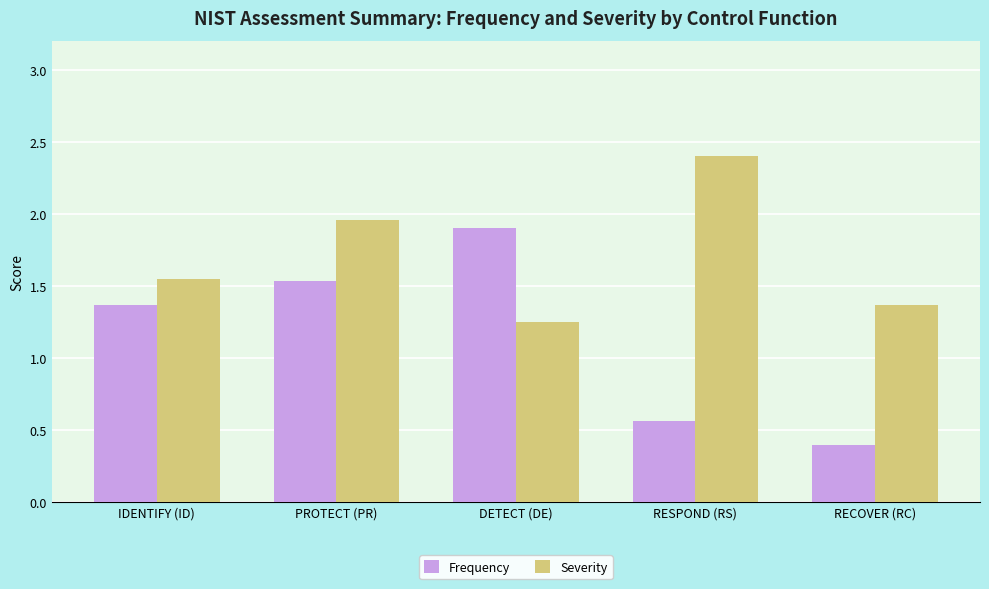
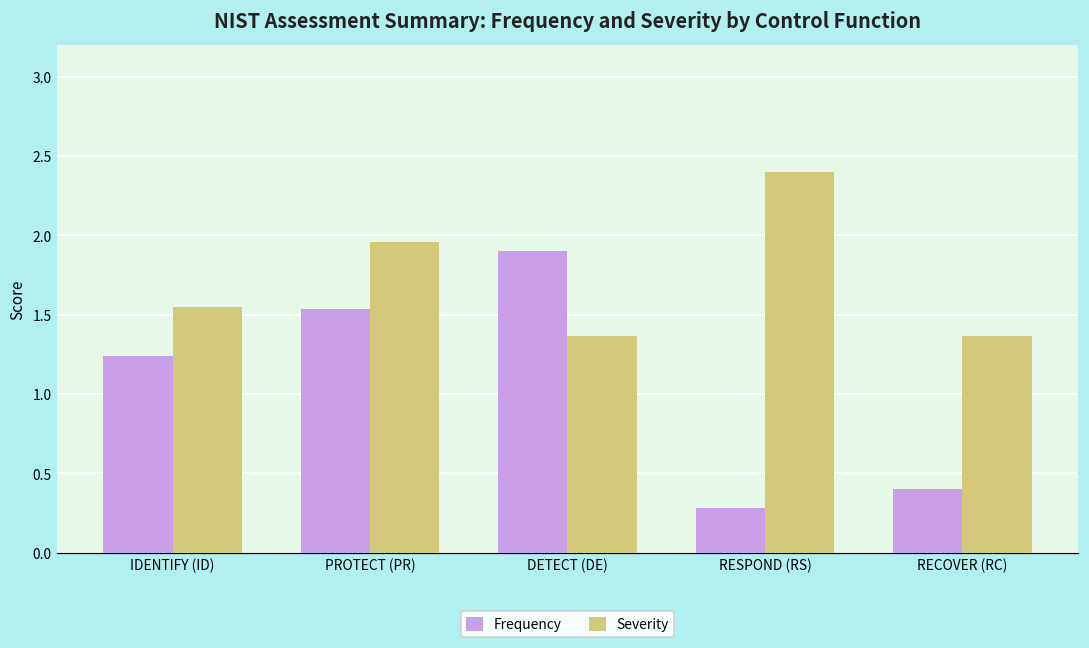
Frequency, IDENTIFY (ID): 1.37 -> 1.24
Severity, DETECT (DE): 1.25 -> 1.37
Frequency, RESPOND (RS): 0.56 -> 0.28
